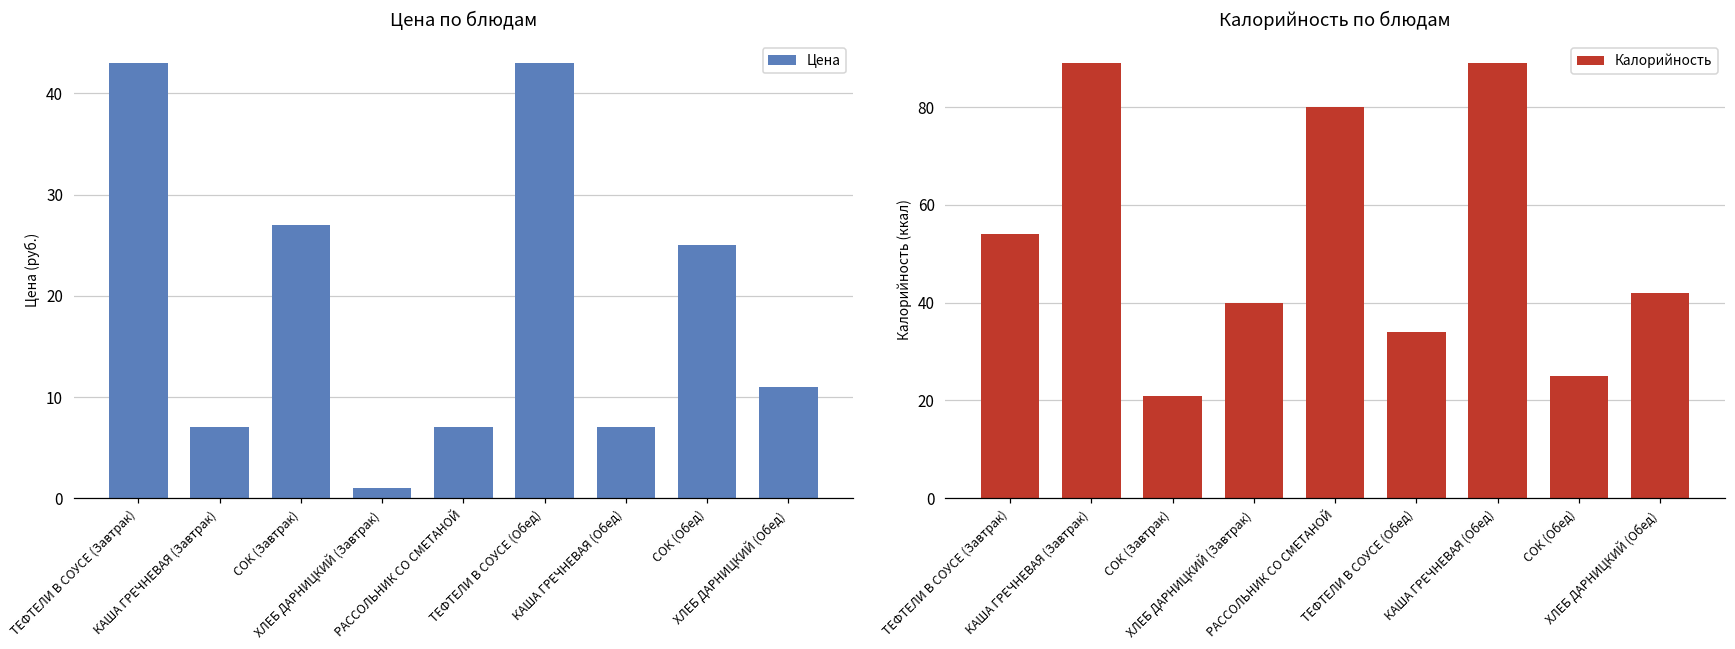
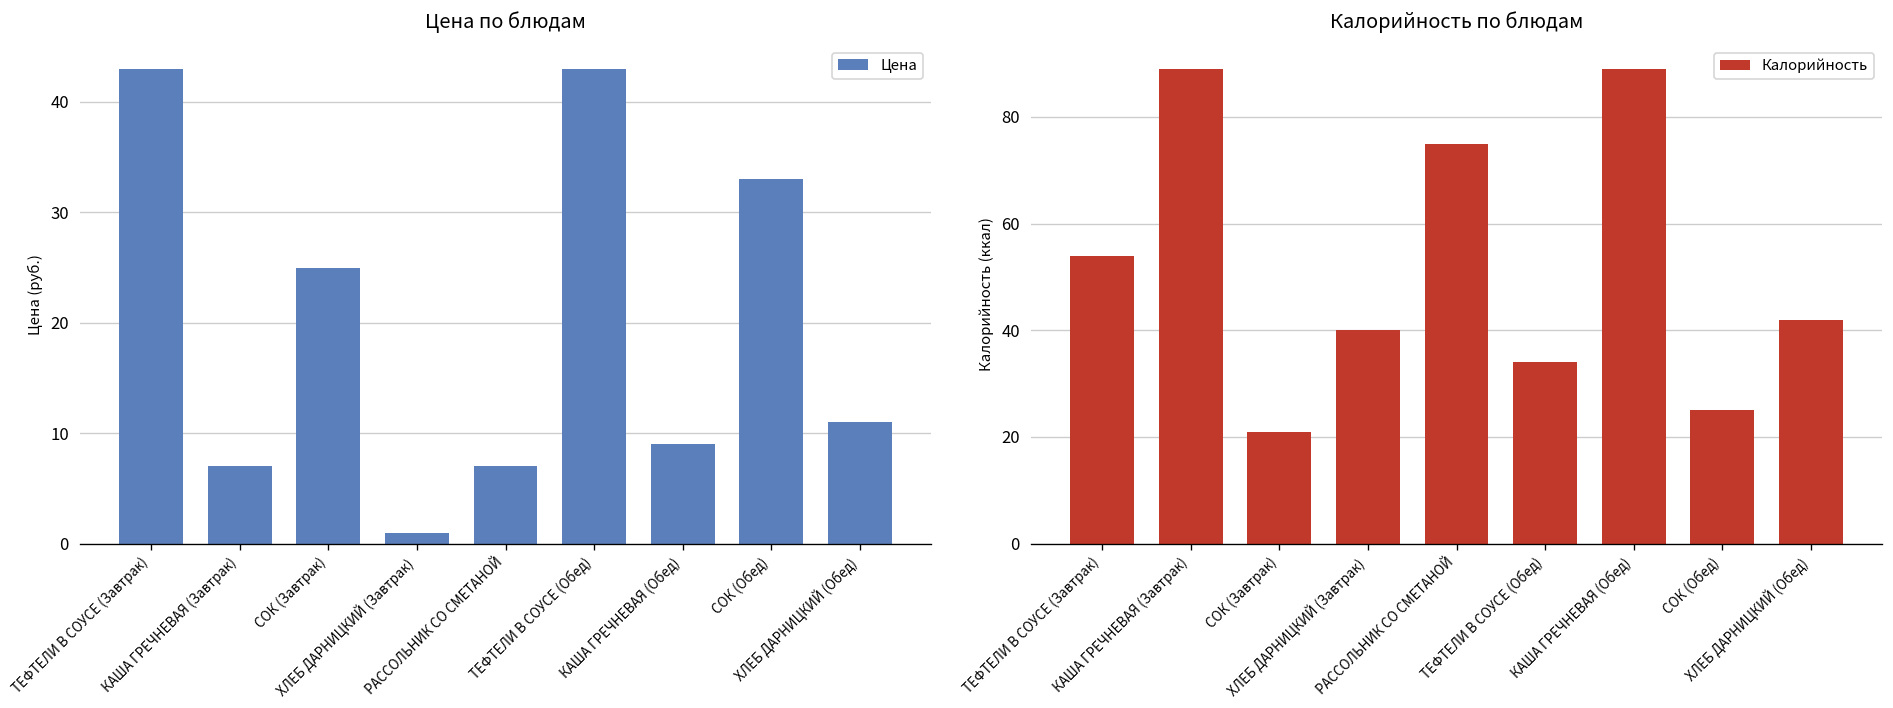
Цена по блюдам, СОК (Завтрак): 27 -> 25
Цена по блюдам, КАША ГРЕЧНЕВАЯ (Обед): 7 -> 9
Цена по блюдам, СОК (Обед): 25 -> 33
Калорийность по блюдам, РАССОЛЬНИК СО СМЕТАНОЙ: 80 -> 75
